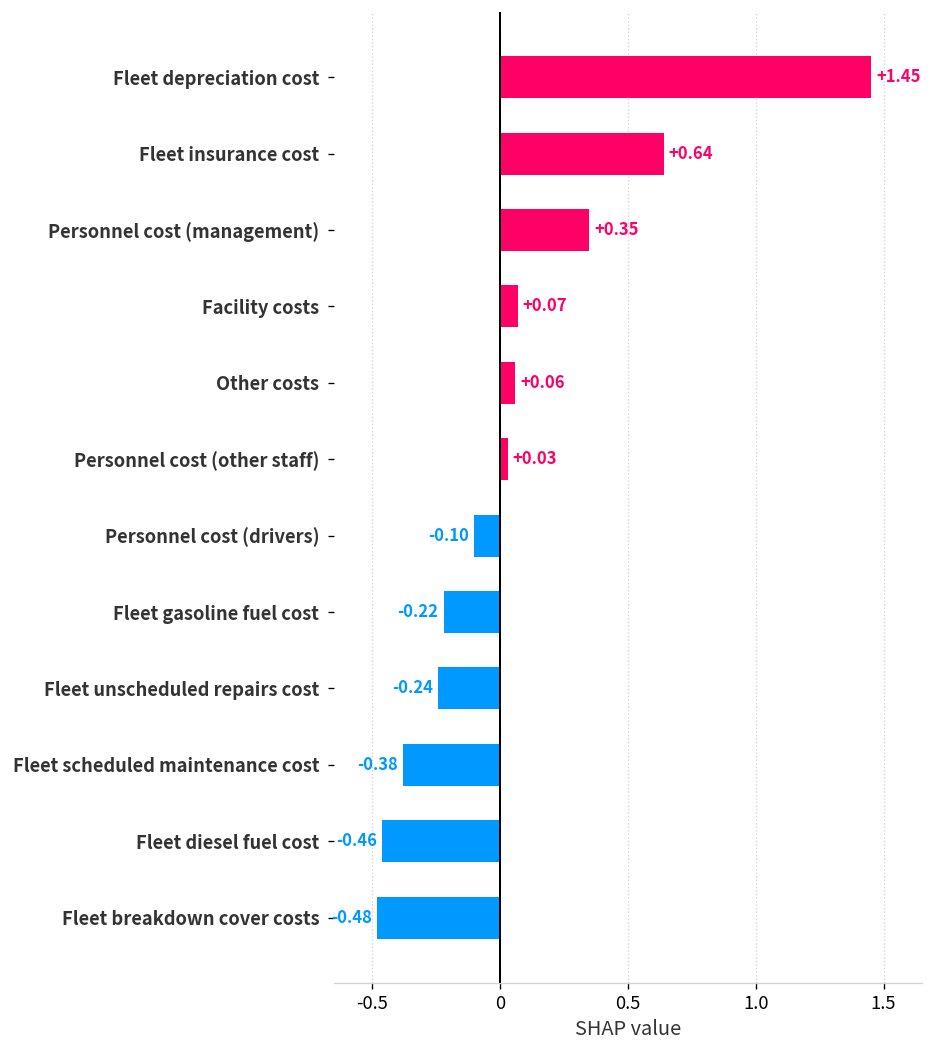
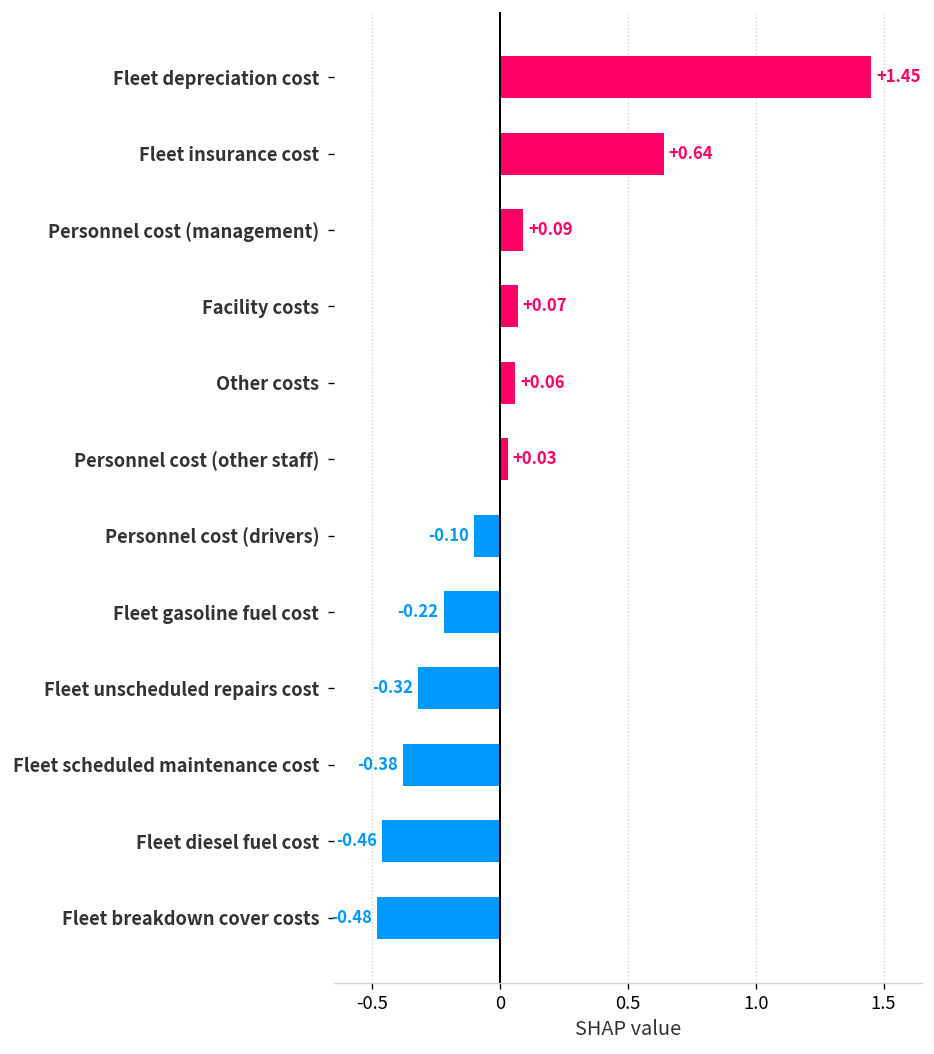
Personnel cost (management): +0.35 -> +0.09
Fleet unscheduled repairs cost: -0.24 -> -0.32
